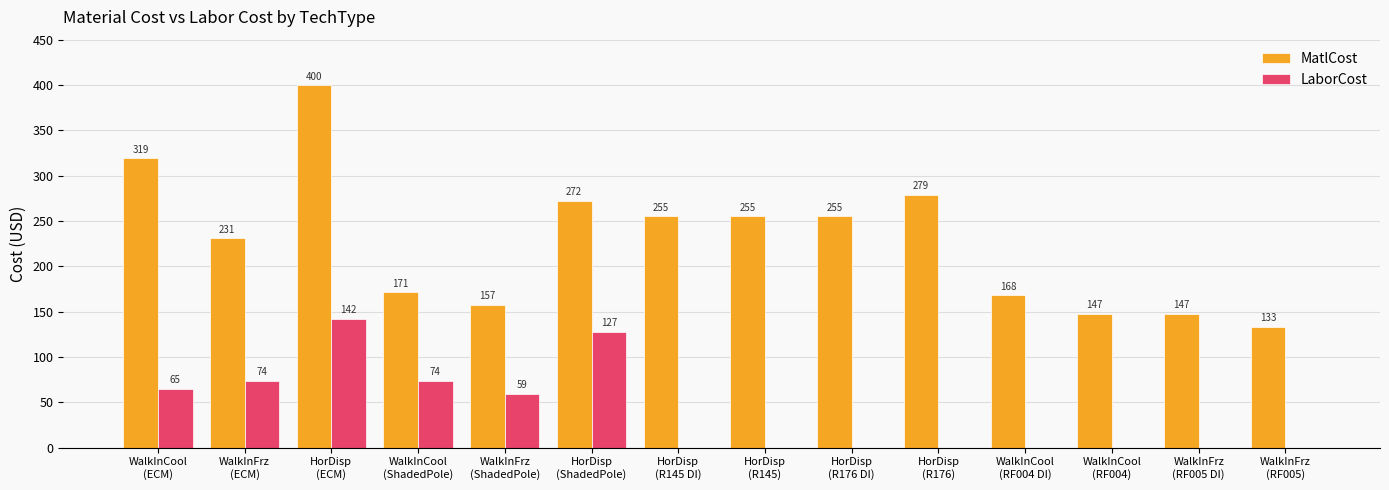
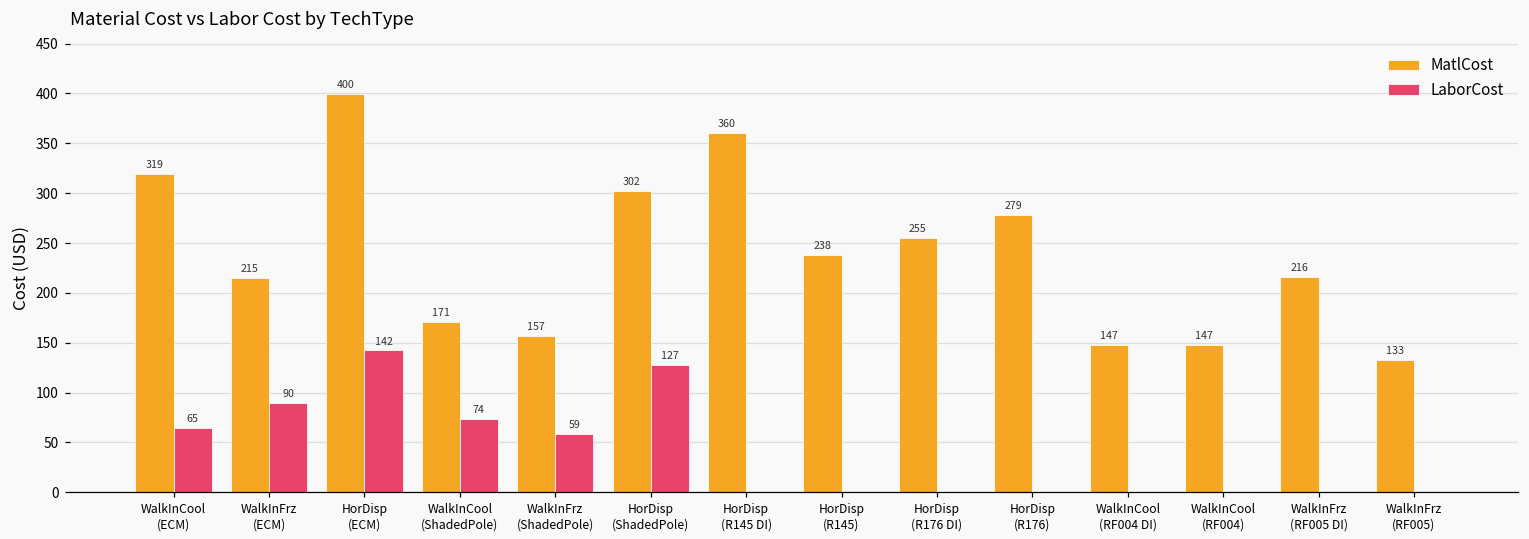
MatlCost, WalkInFrz (ECM): 231 -> 215
LaborCost, WalkInFrz (ECM): 74 -> 90
MatlCost, HorDisp (ShadedPole): 272 -> 302
MatlCost, HorDisp (R145 DI): 255 -> 360
MatlCost, HorDisp (R145): 255 -> 238
MatlCost, WalkInCool (RF004 DI): 168 -> 147
MatlCost, WalkInFrz (RF005 DI): 147 -> 216
